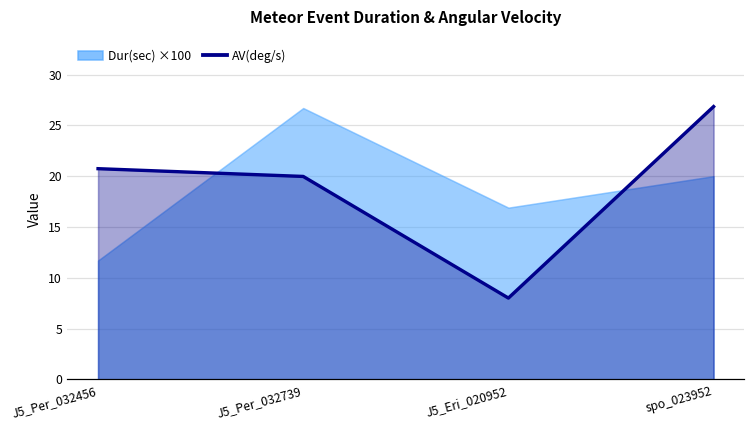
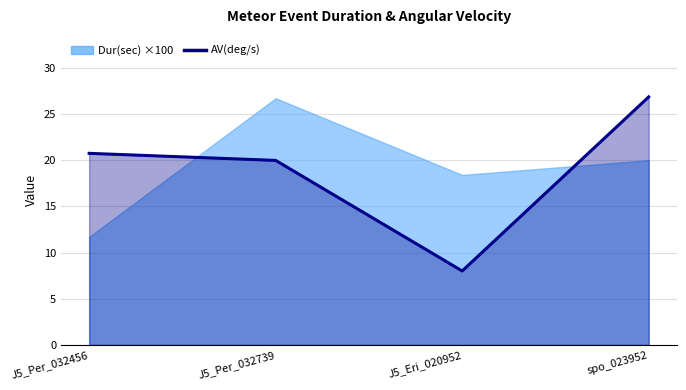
Dur(sec) ×100, J5_Eri_020952: 17 -> 18
